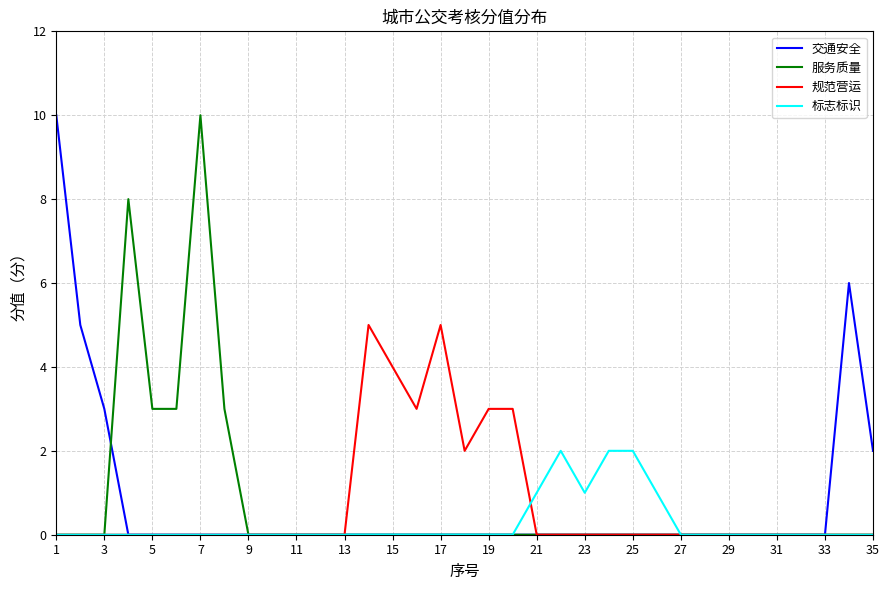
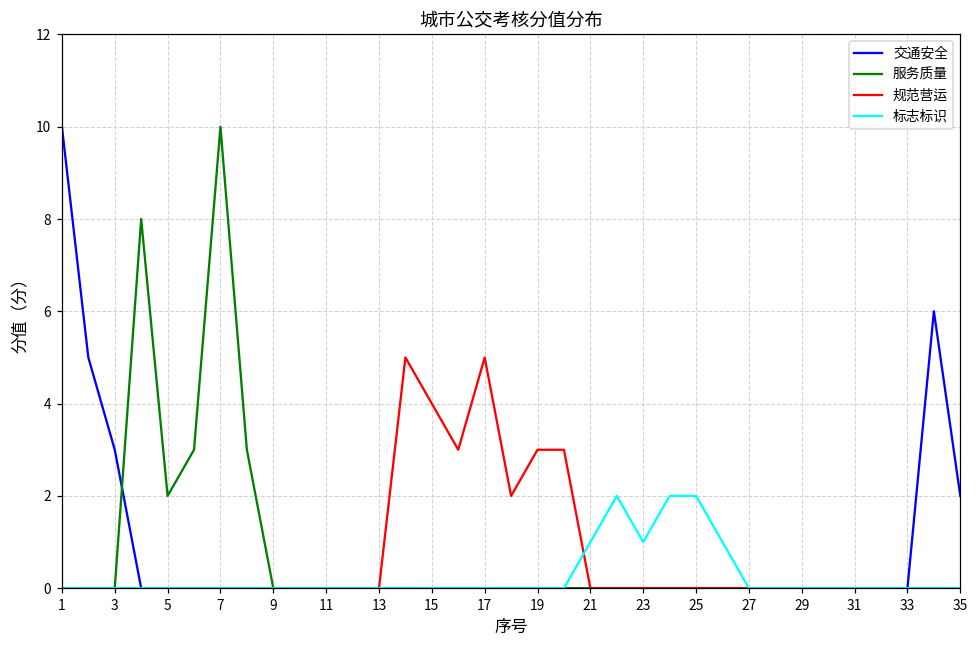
服务质量, 5: 3 -> 2
